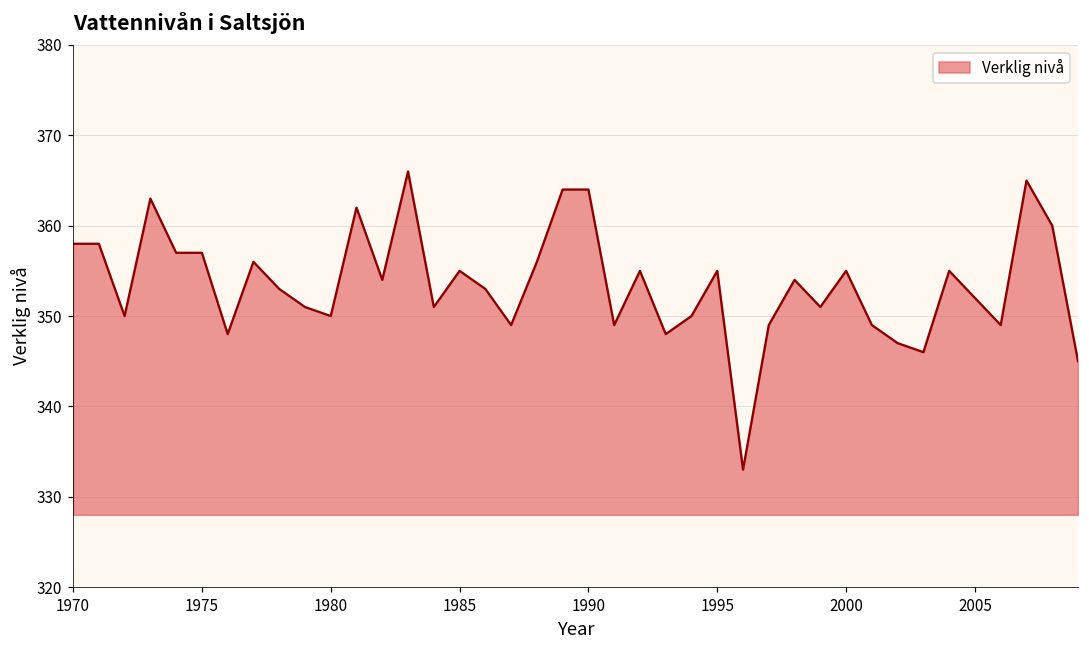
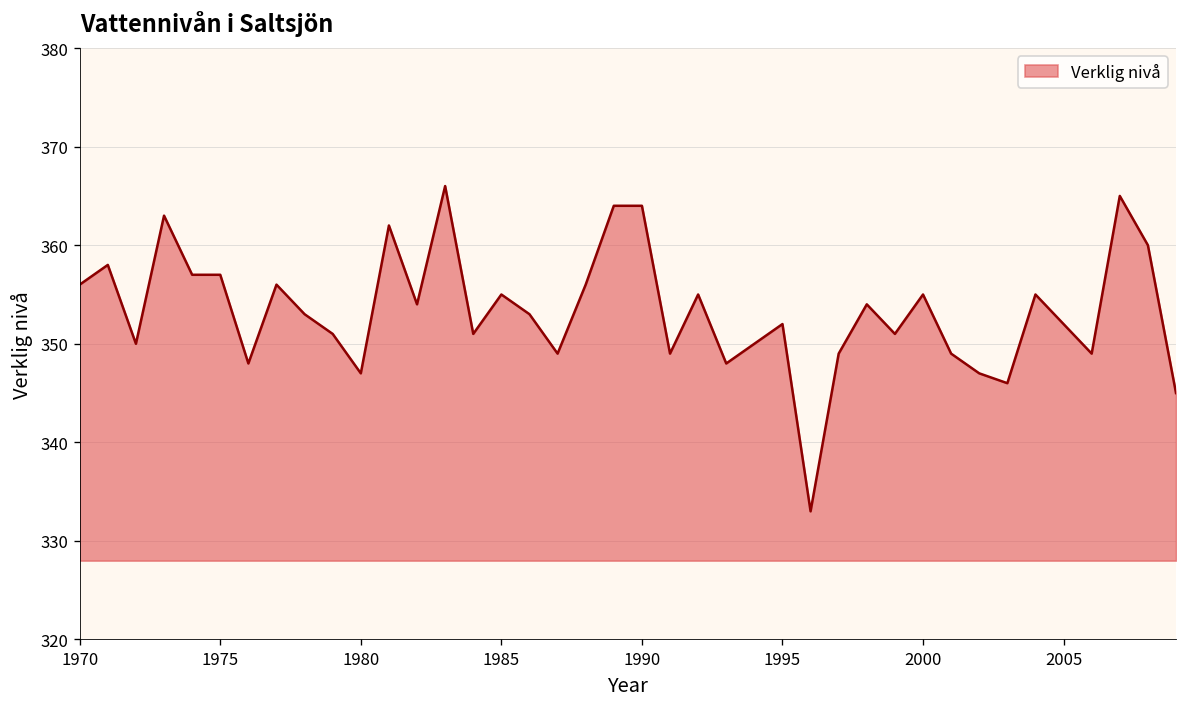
1970: 358 -> 356
1980: 350 -> 347
1995: 355 -> 352
